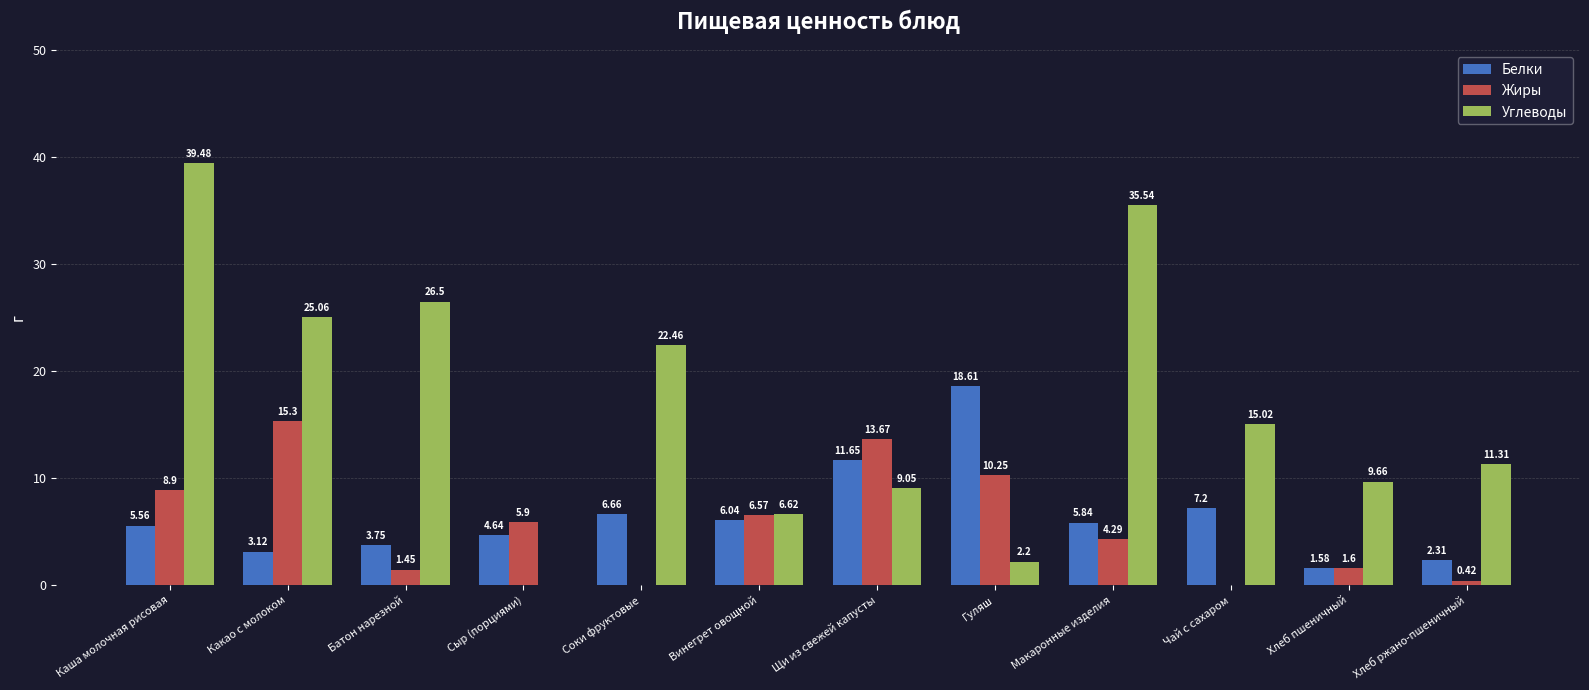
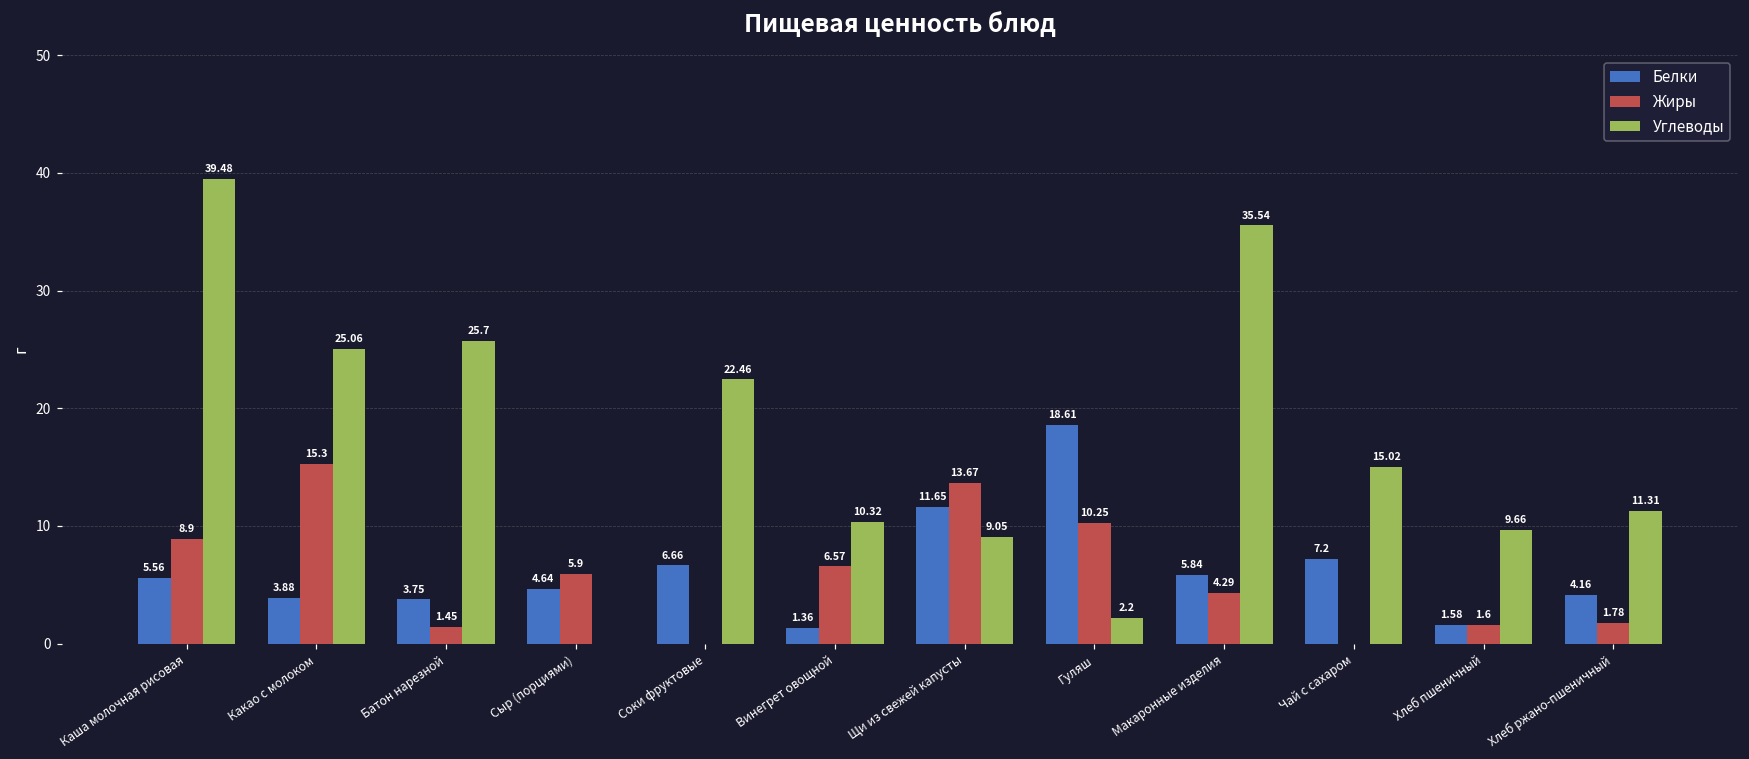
Белки, Какао с молоком: 3.12 -> 3.88
Углеводы, Батон нарезной: 26.5 -> 25.7
Белки, Винегрет овощной: 6.04 -> 1.36
Углеводы, Винегрет овощной: 6.62 -> 10.32
Белки, Хлеб ржано-пшеничный: 2.31 -> 4.16
Жиры, Хлеб ржано-пшеничный: 0.42 -> 1.78
